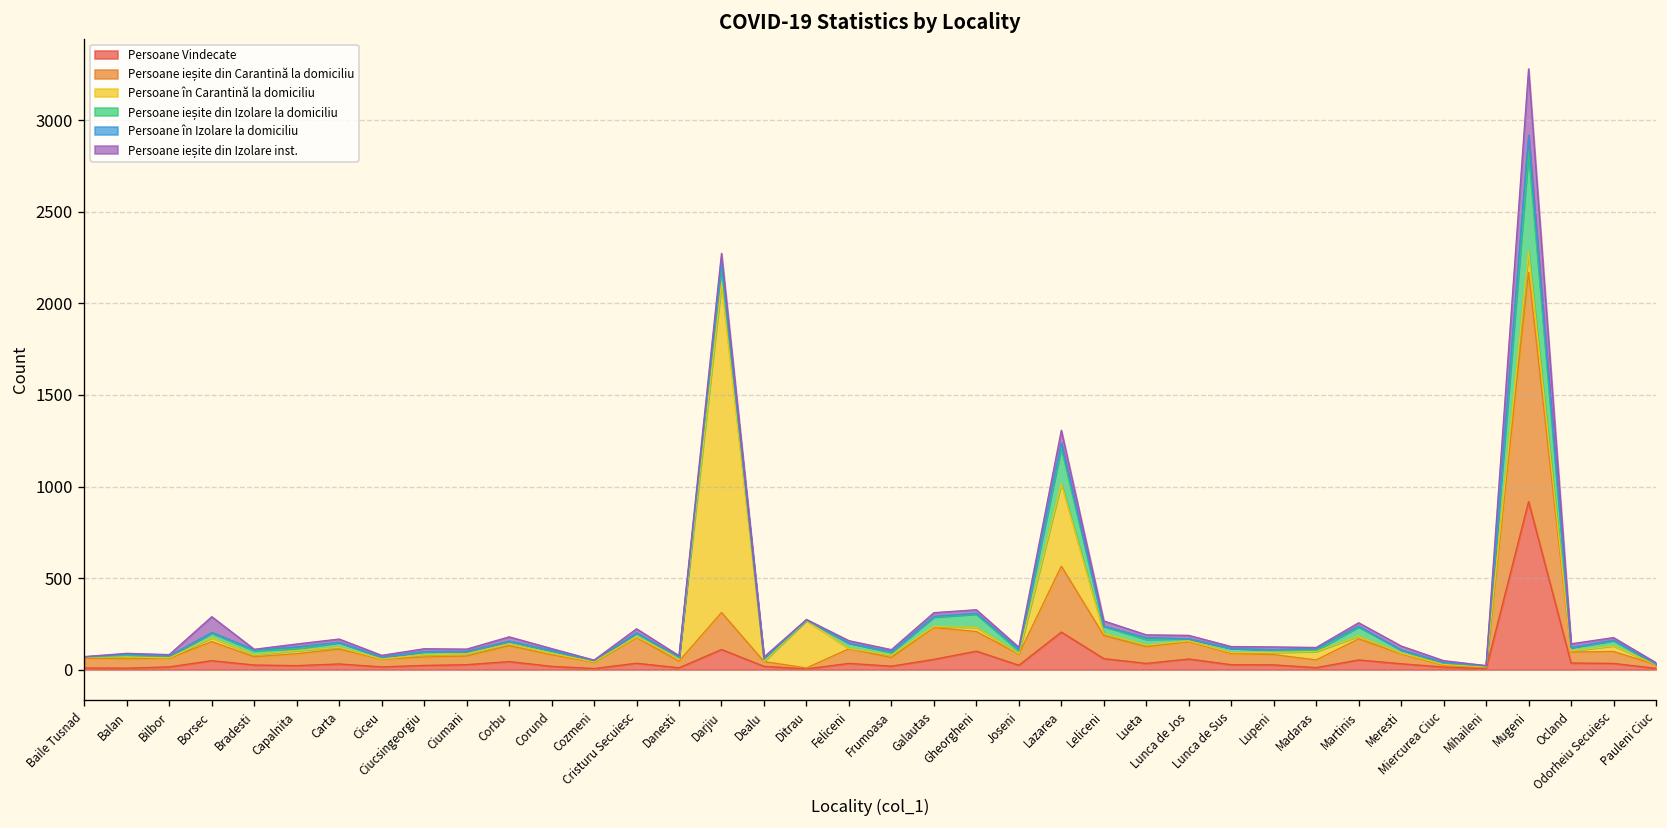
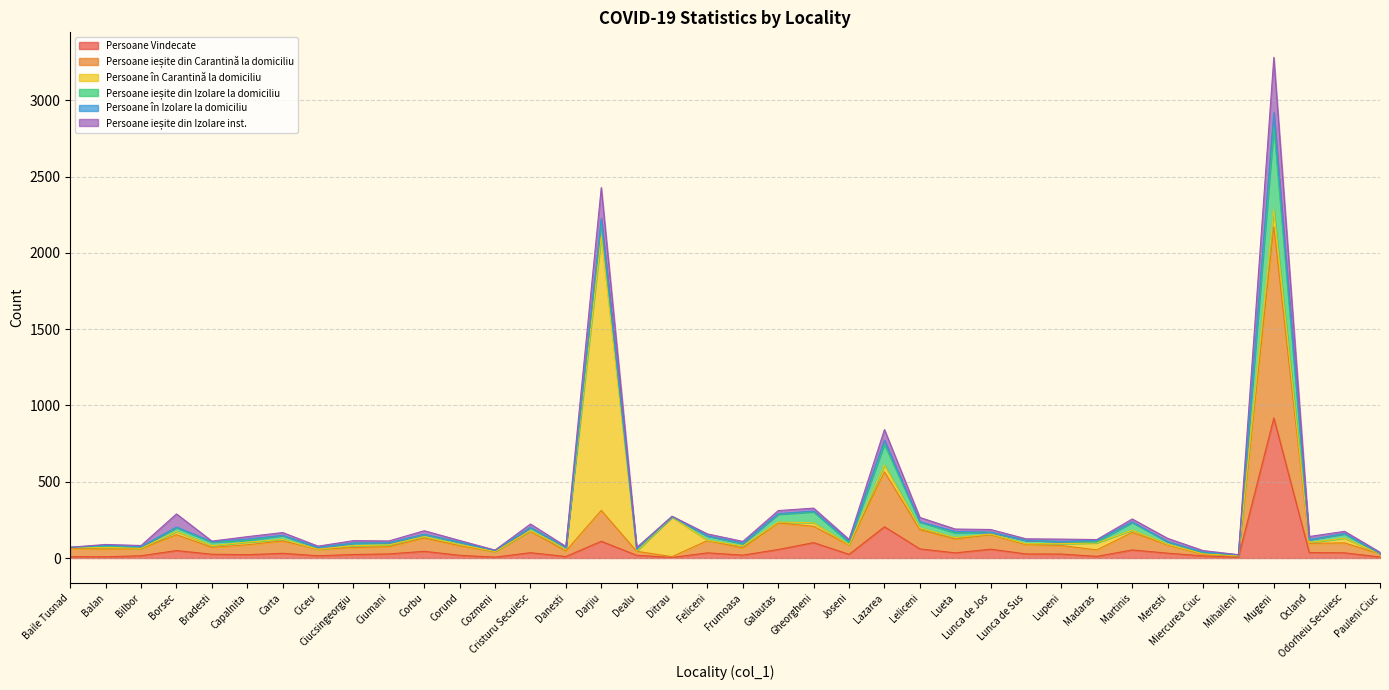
Persoane ieșite din Izolare inst., Darjiu: 50 -> 200
Persoane în Carantină la domiciliu, Lazarea: 450 -> 50
Persoane ieșite din Izolare la domiciliu, Lazarea: 190 -> 140
